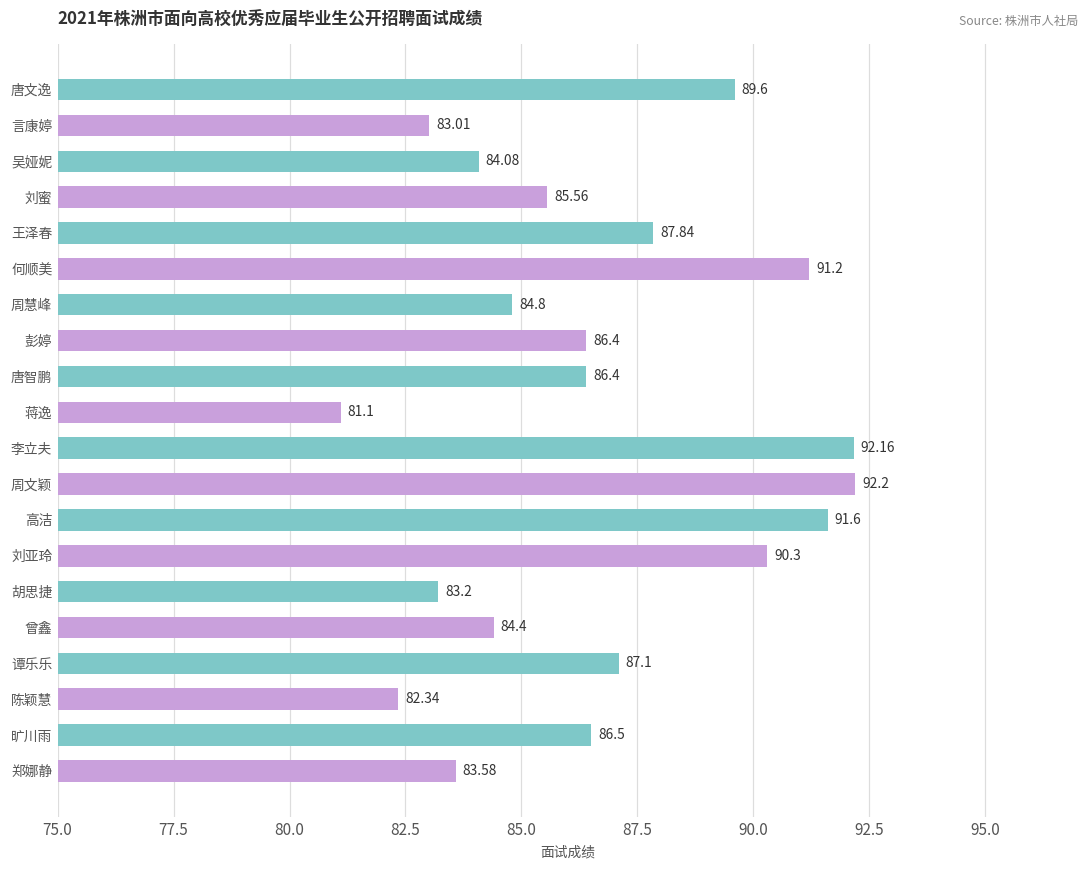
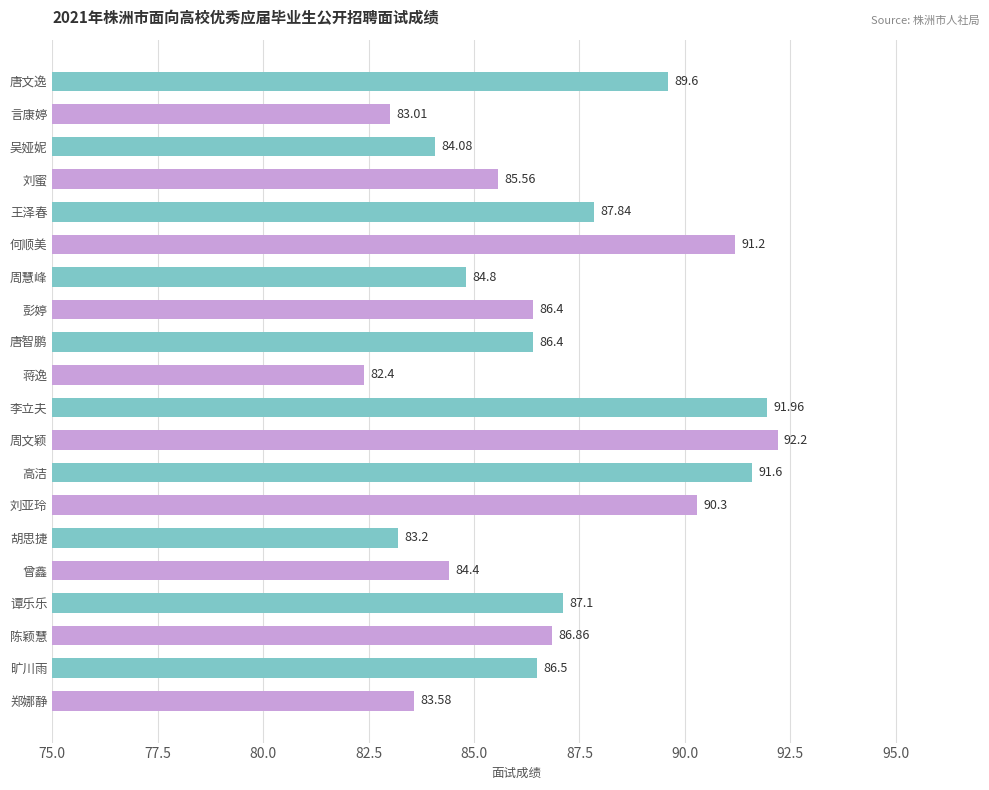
蒋逸: 81.1 -> 82.4
李立夫: 92.16 -> 91.96
陈颖慧: 82.34 -> 86.86
